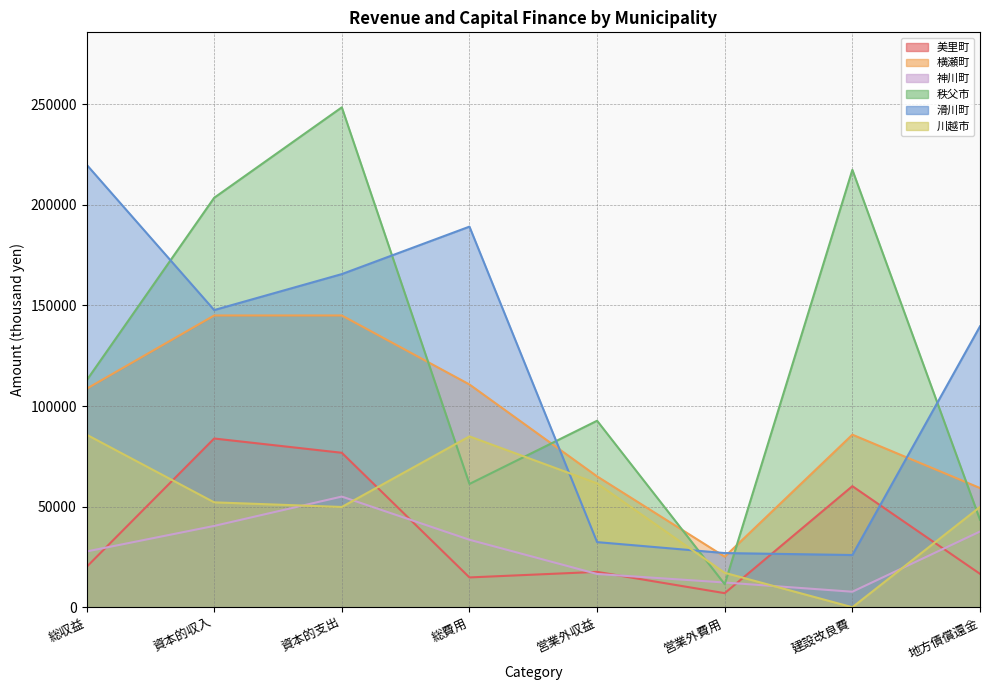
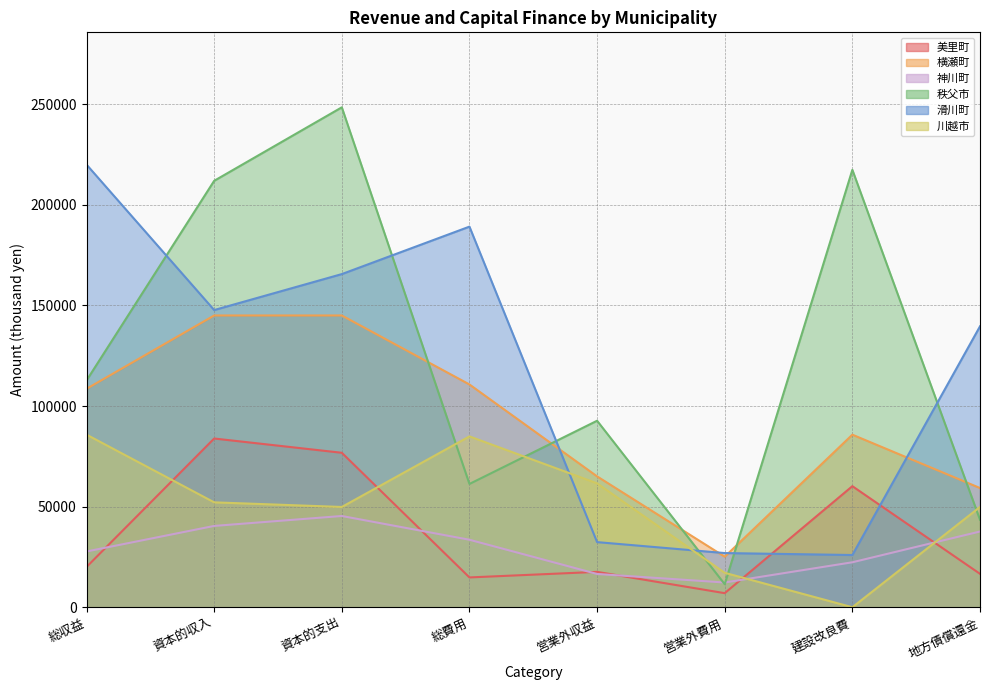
秩父市, 資本的収入: 203000 -> 212000
神川町, 資本的支出: 55000 -> 45000
神川町, 建設改良費: 8000 -> 22000
